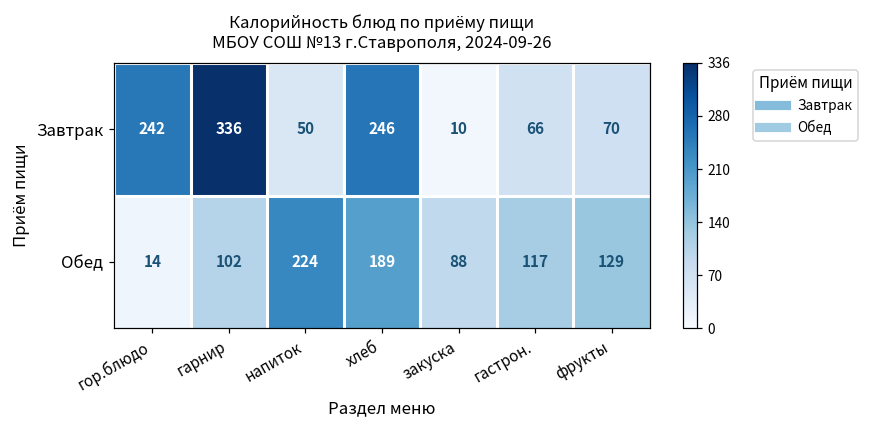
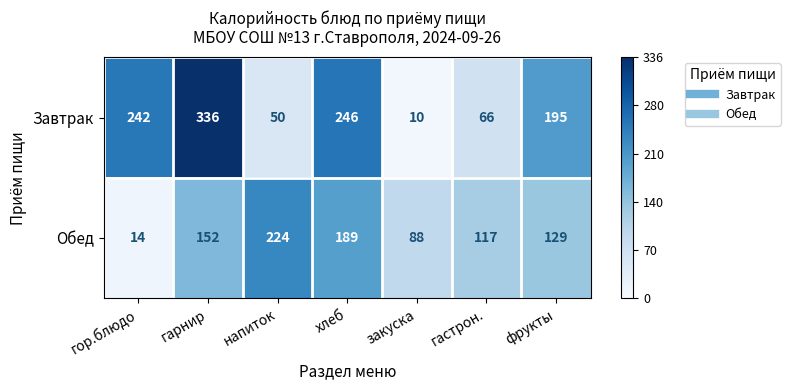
Завтрак, фрукты: 70 -> 195
Обед, гарнир: 102 -> 152
